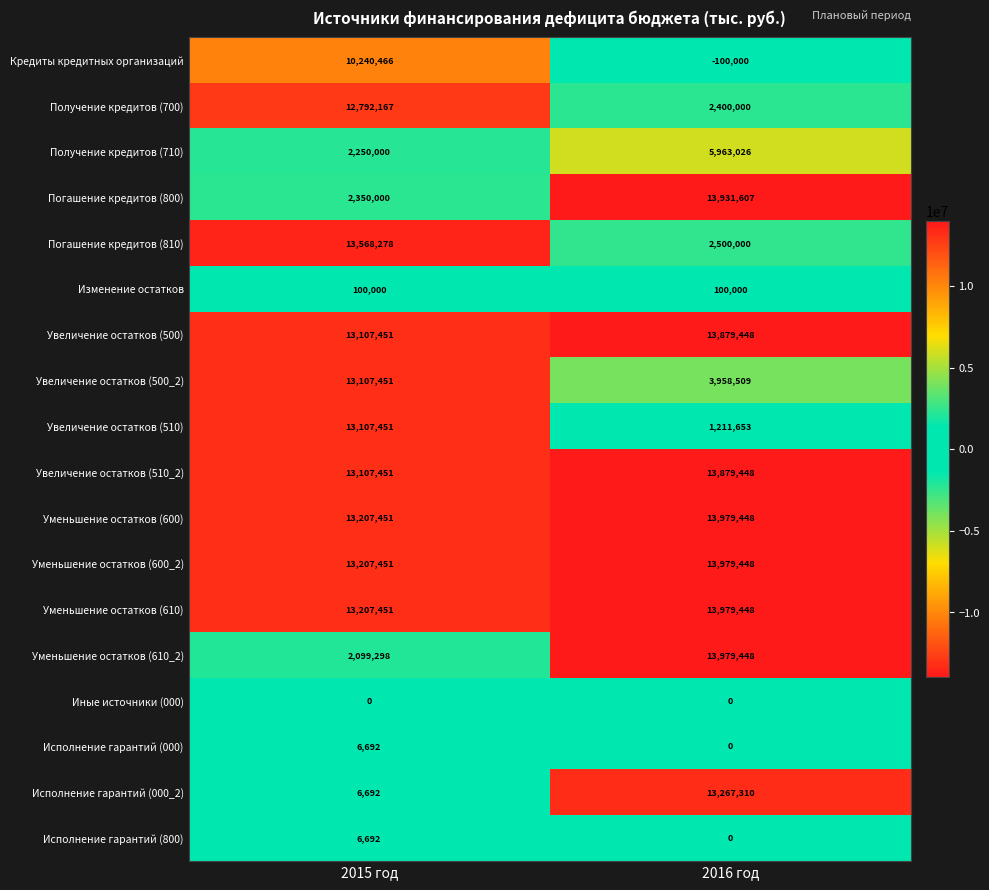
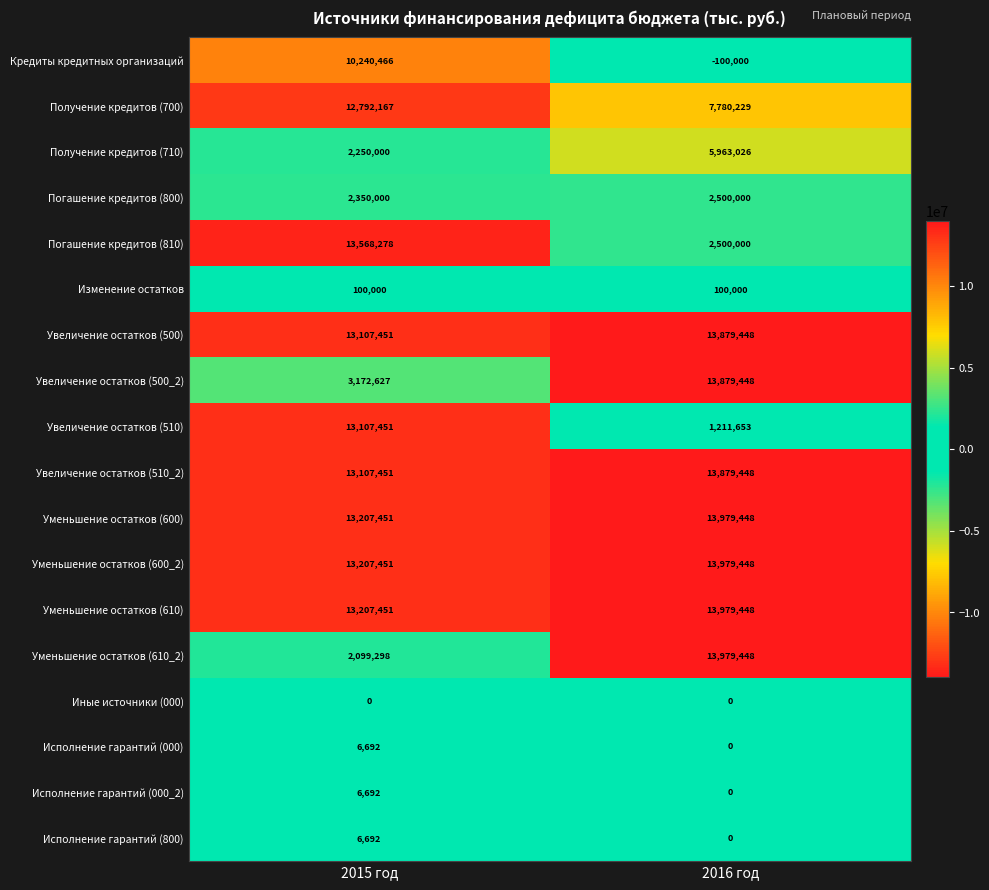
Получение кредитов (700), 2016 год: 2,400,000 -> 7,780,229
Погашение кредитов (800), 2016 год: 13,931,607 -> 2,500,000
Увеличение остатков (500_2), 2015 год: 13,107,451 -> 3,172,627
Увеличение остатков (500_2), 2016 год: 3,958,509 -> 13,879,448
Исполнение гарантий (000_2), 2016 год: 13,267,310 -> 0
